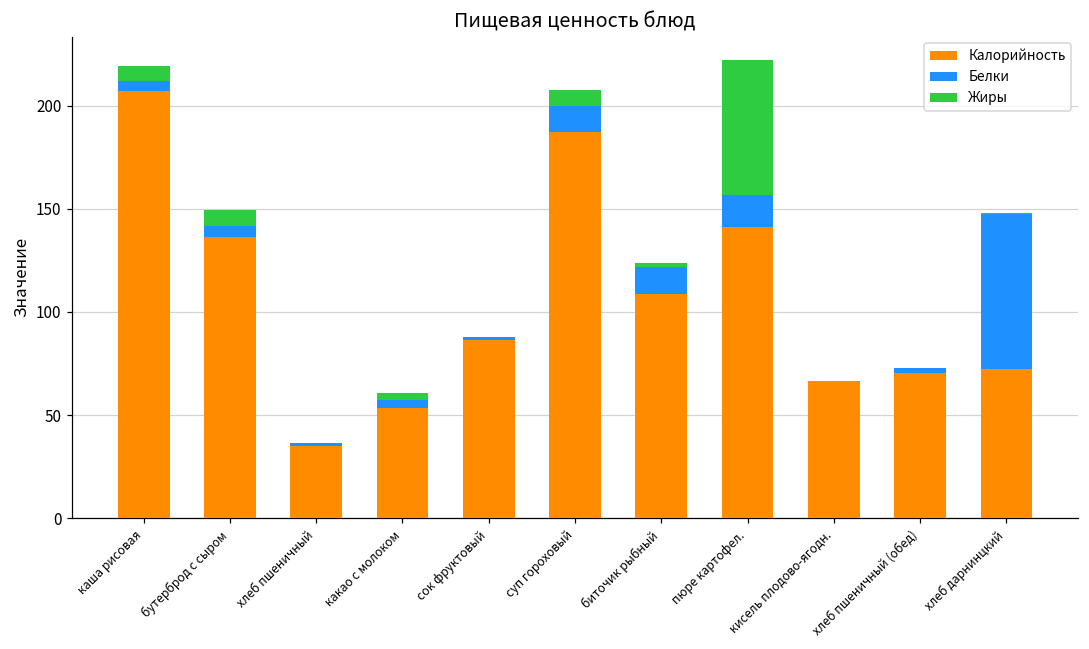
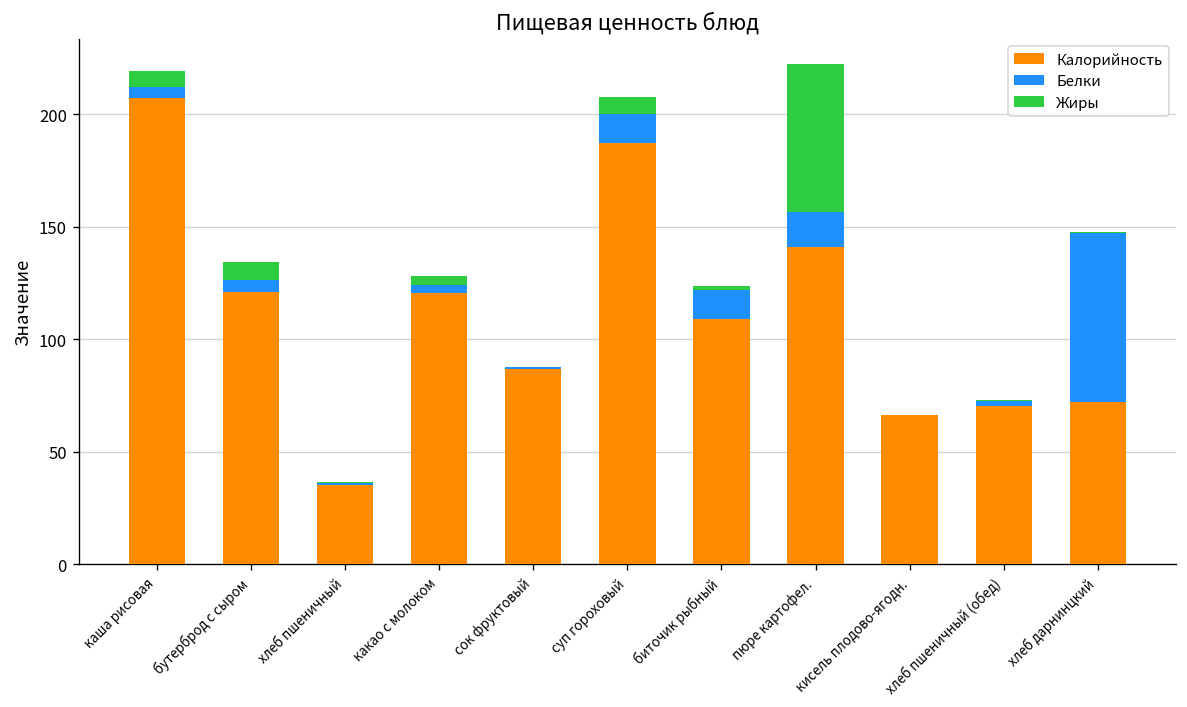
Калорийность, бутерброд с сыром: 136 -> 121
Калорийность, какао с молоком: 54 -> 121
